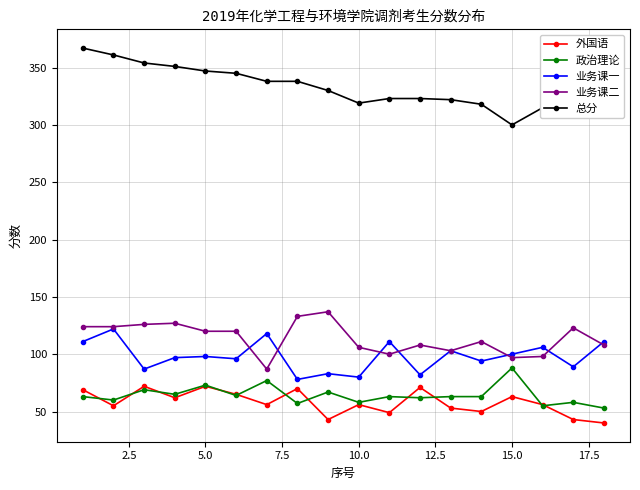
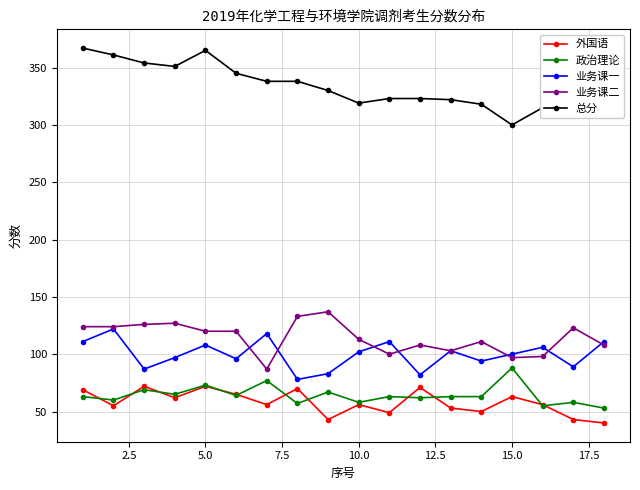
业务课一, 5.0: 98 -> 108
总分, 5.0: 347 -> 365
业务课一, 10.0: 80 -> 102
业务课二, 10.0: 106 -> 113
